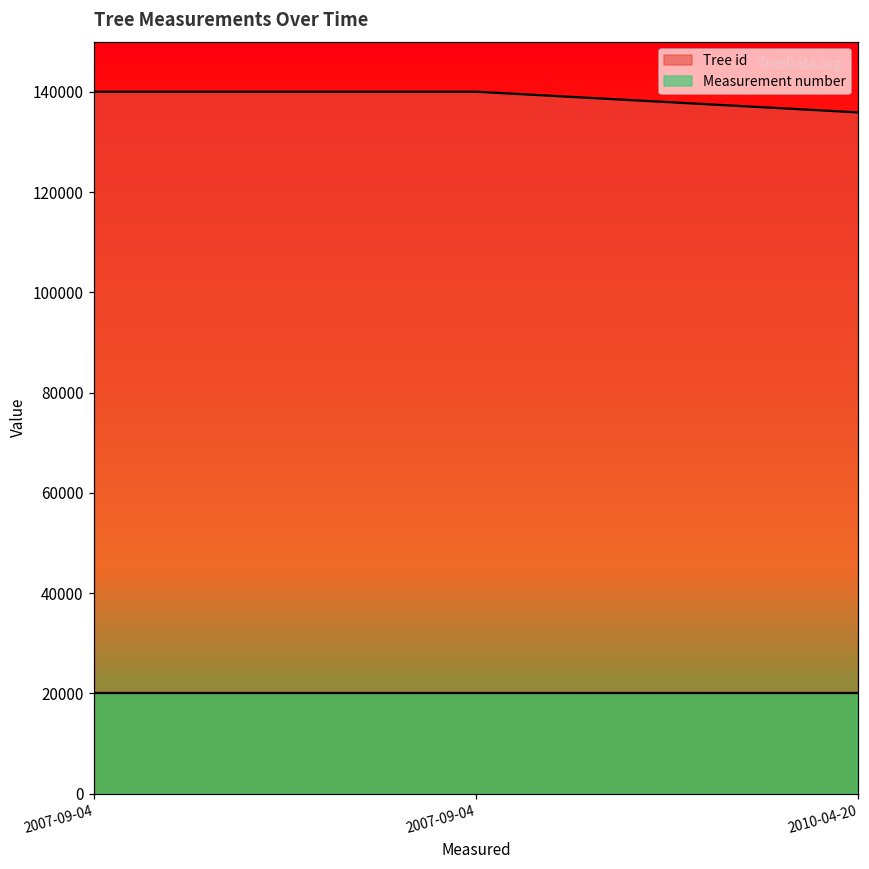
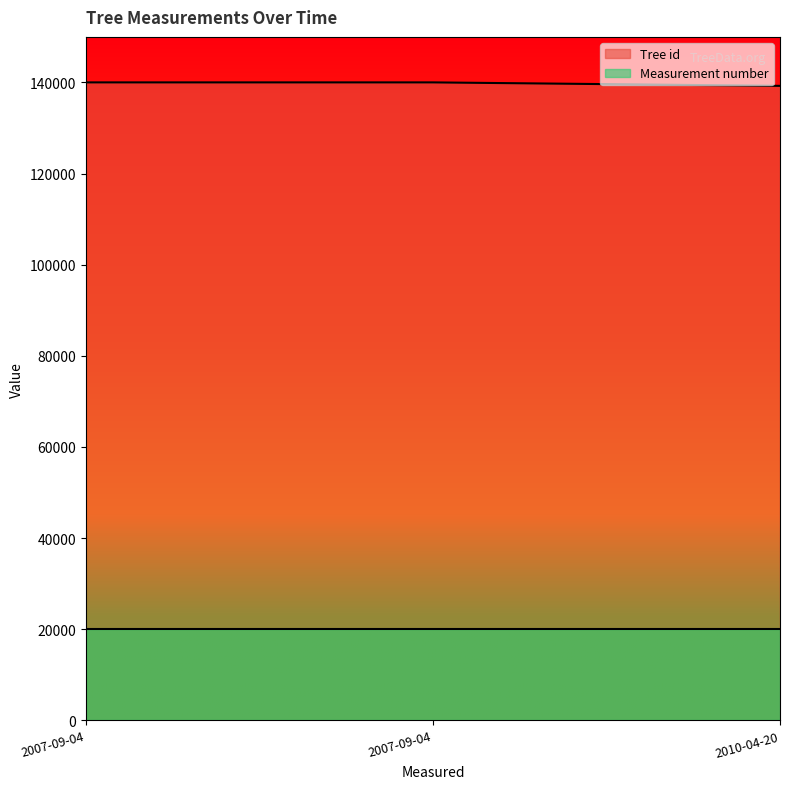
Tree id, 2010-04-20: 136000 -> 139000
